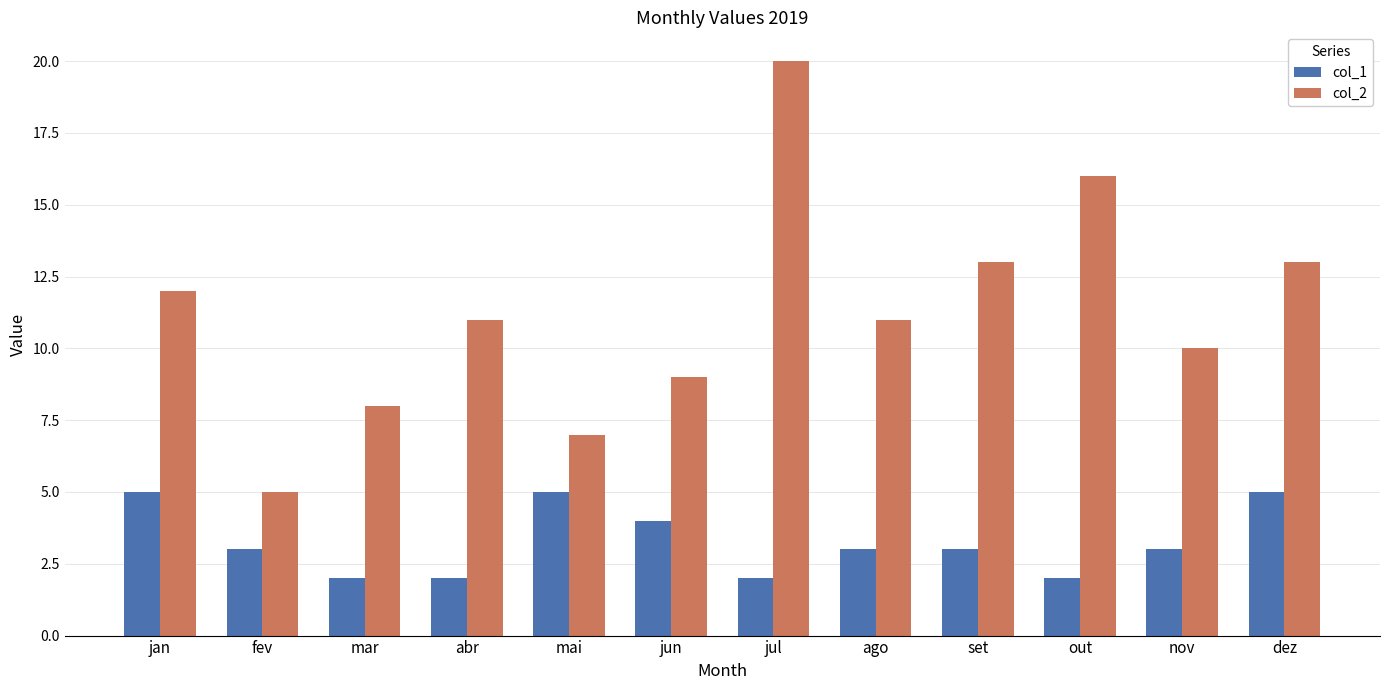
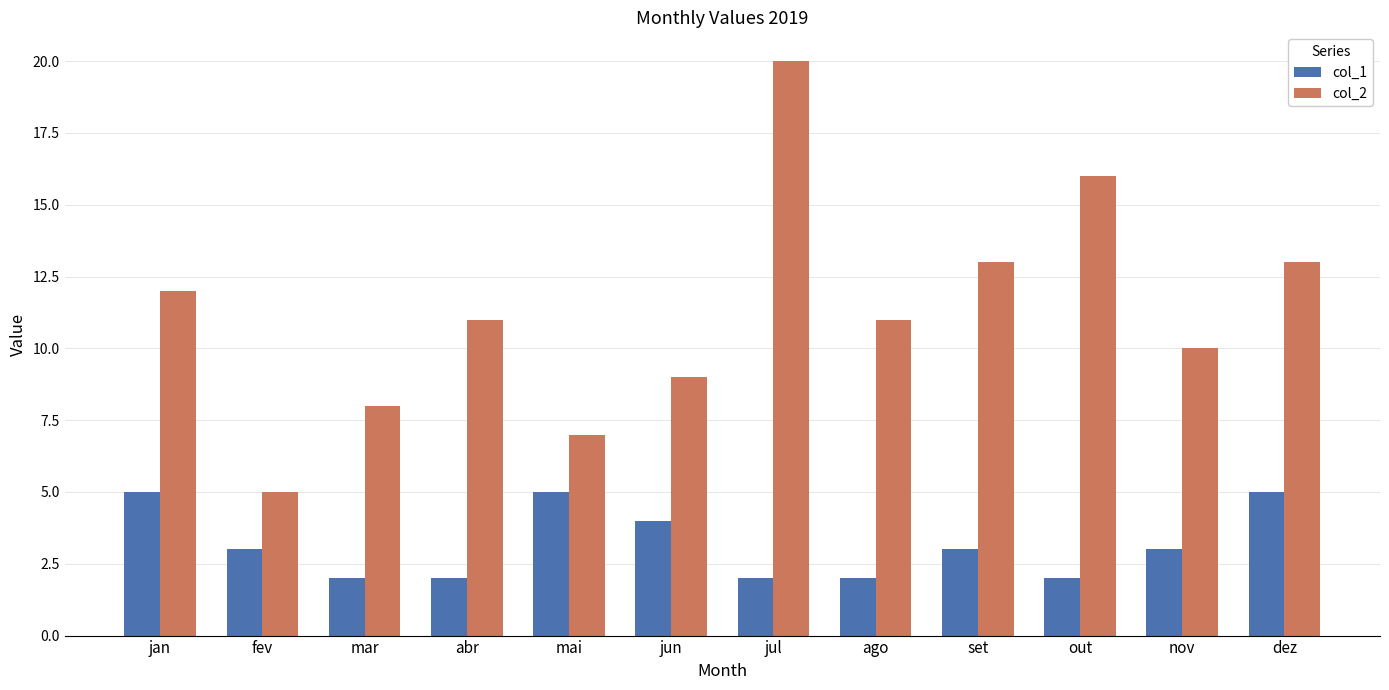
col_1, ago: 3 -> 2
